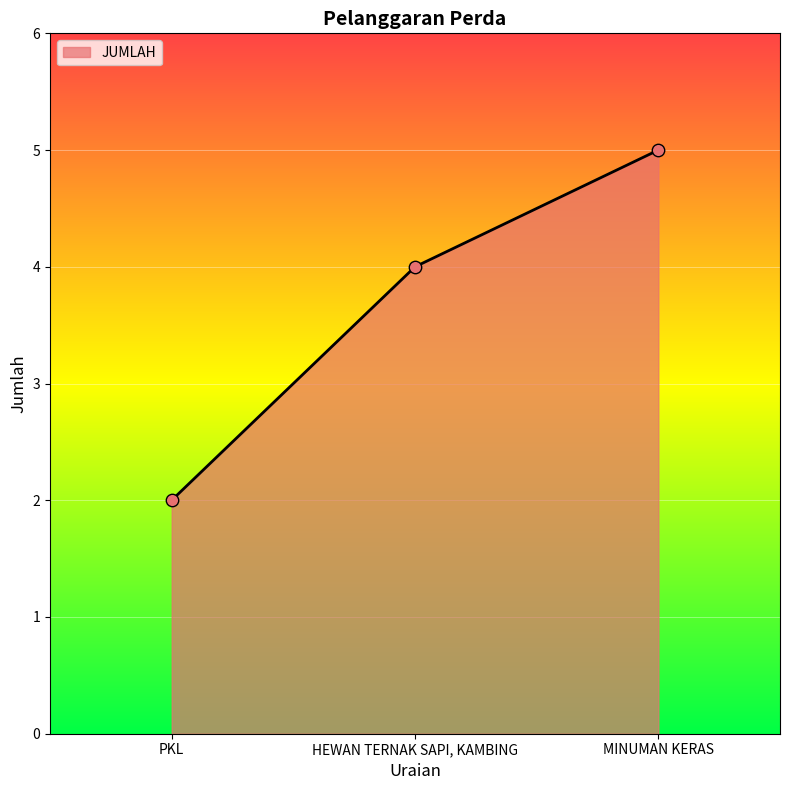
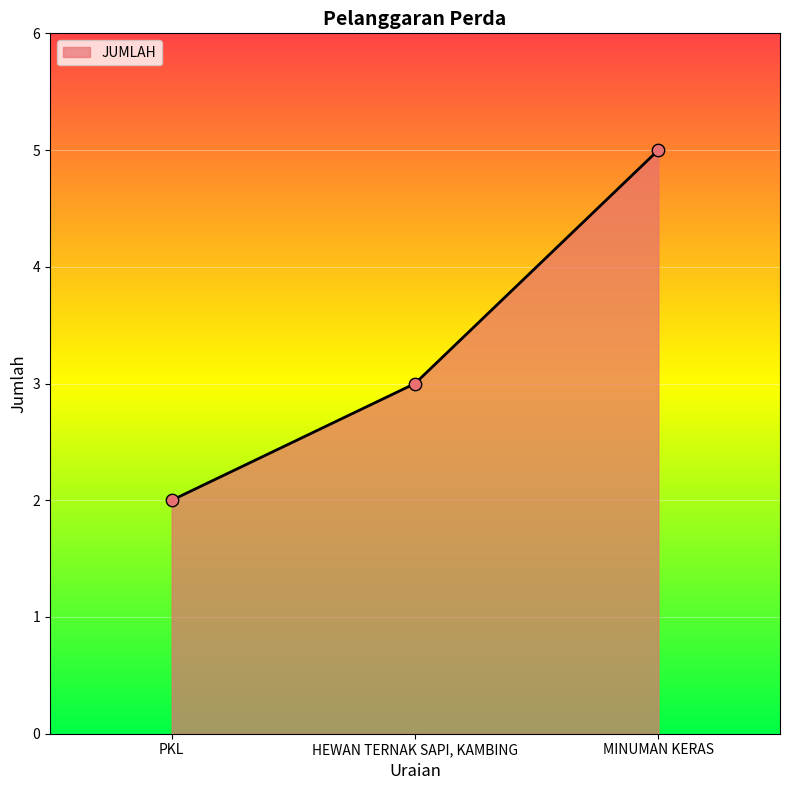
HEWAN TERNAK SAPI, KAMBING: 4 -> 3
